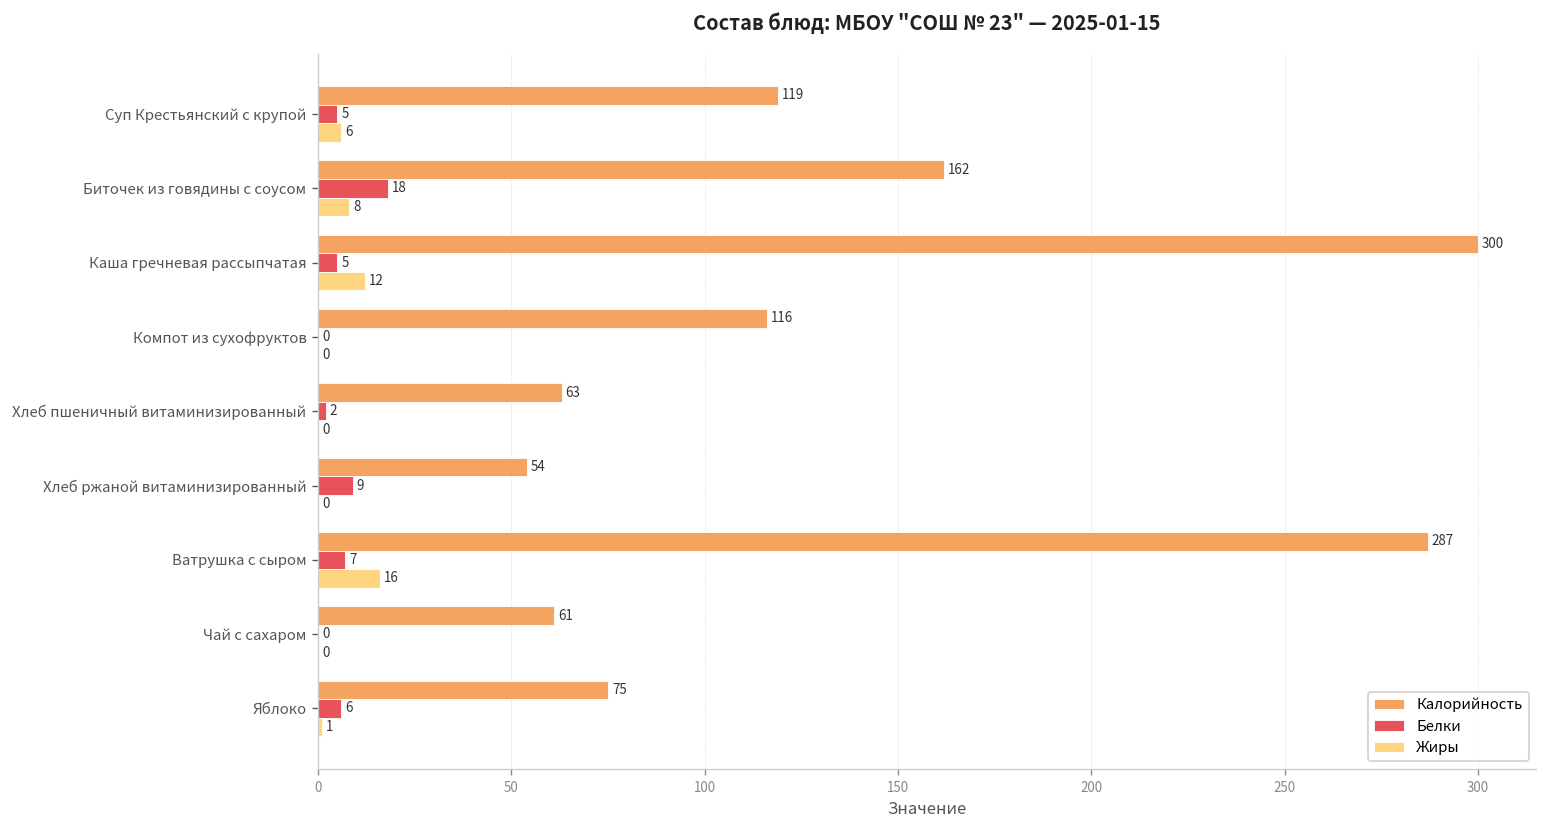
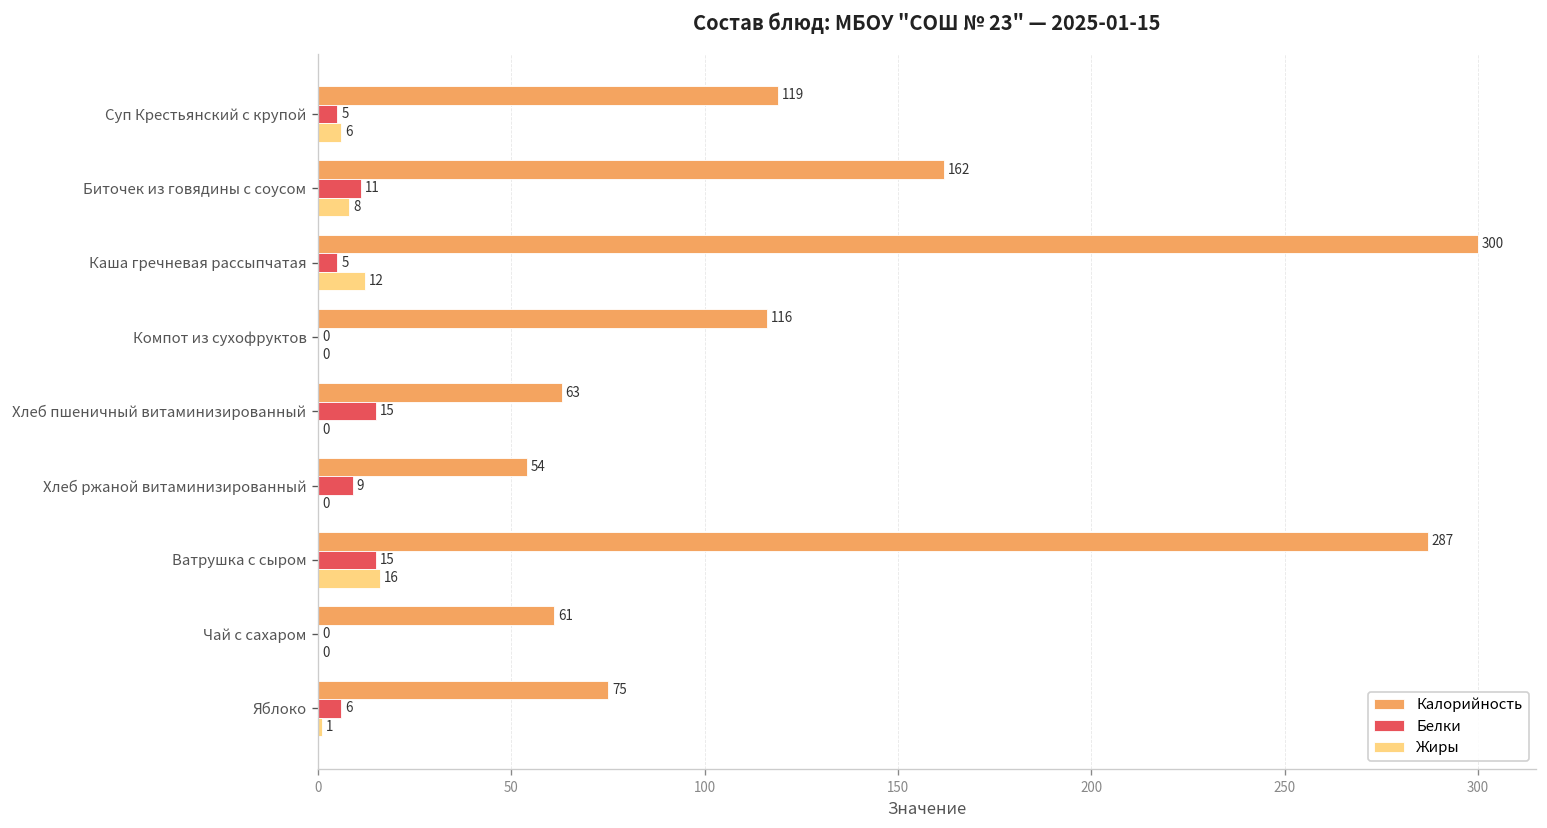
Белки, Биточек из говядины с соусом: 18 -> 11
Белки, Хлеб пшеничный витаминизированный: 2 -> 15
Белки, Ватрушка с сыром: 7 -> 15
